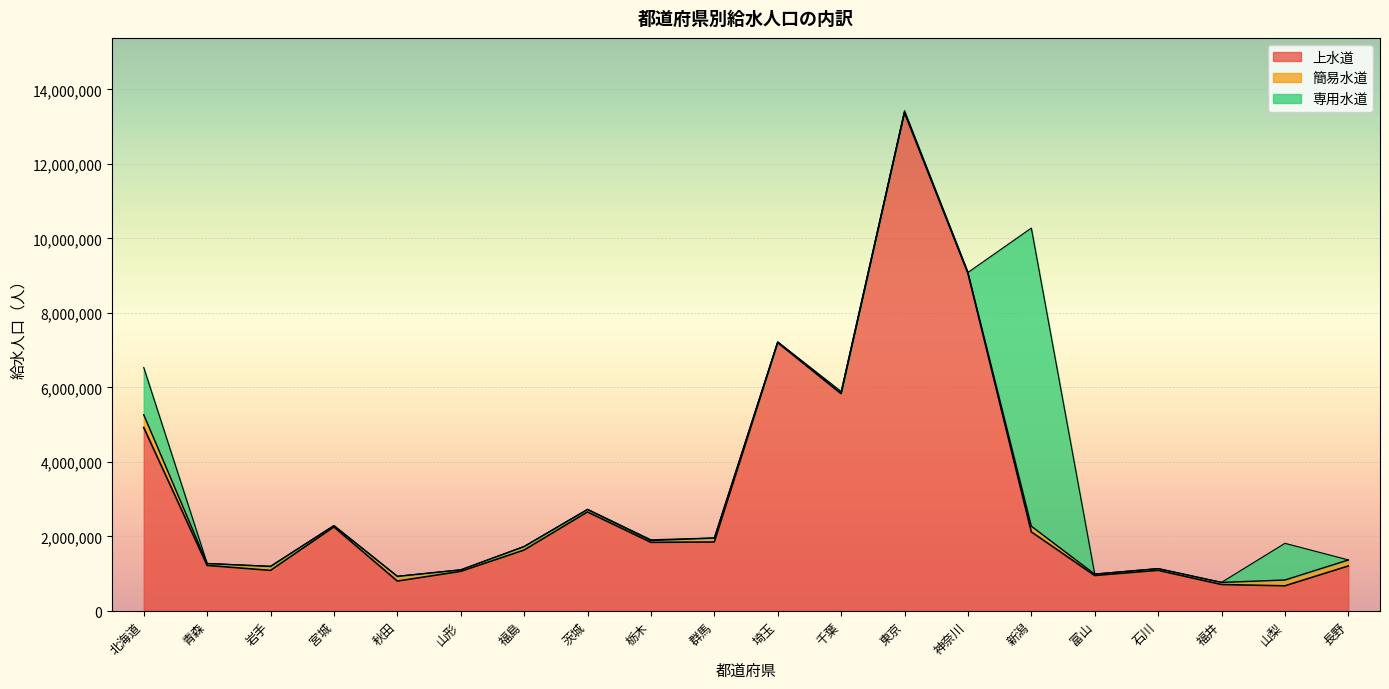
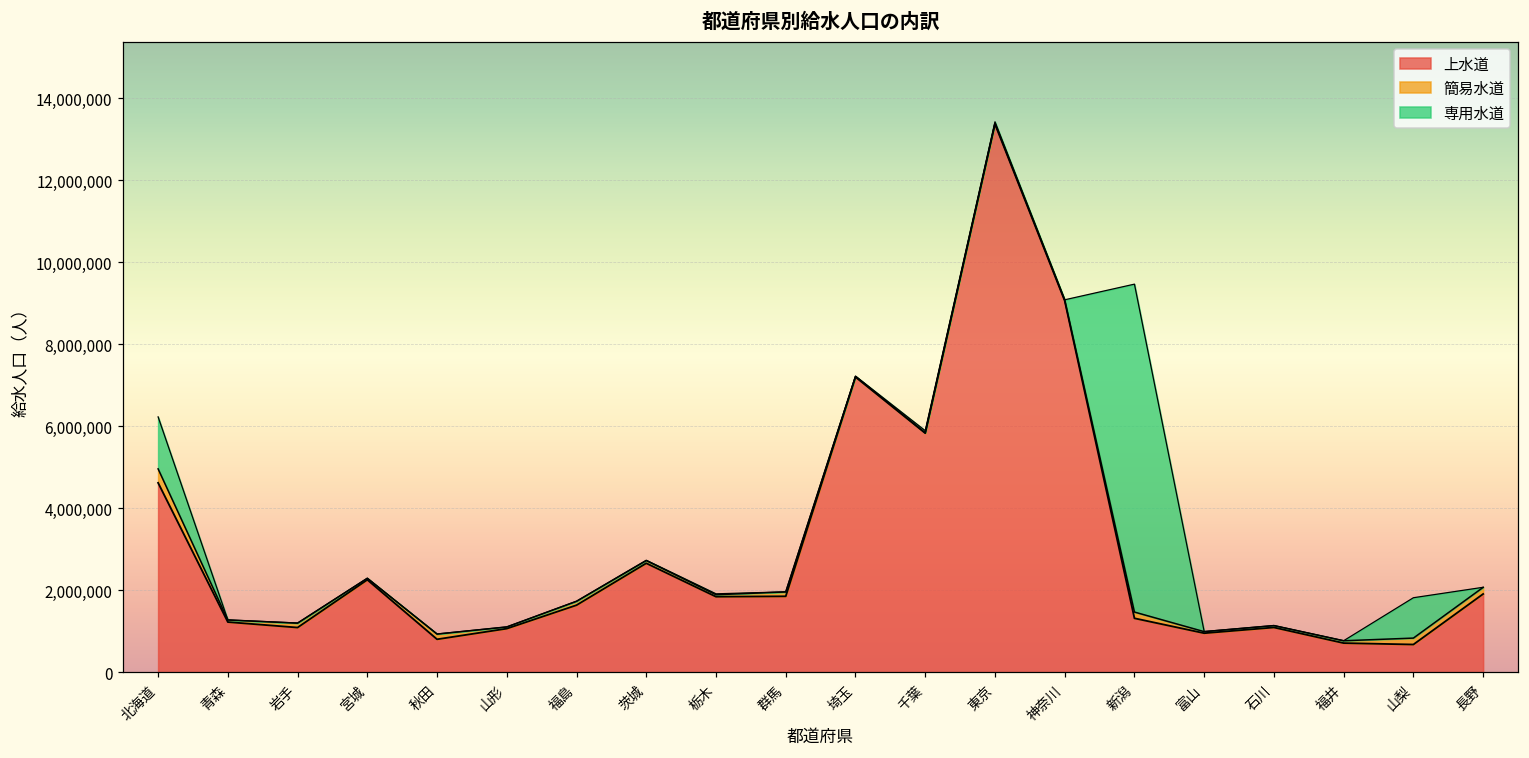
上水道, 北海道: 4,900,000 -> 4,600,000
上水道, 新潟: 2,100,000 -> 1,300,000
上水道, 長野: 1,200,000 -> 1,900,000
